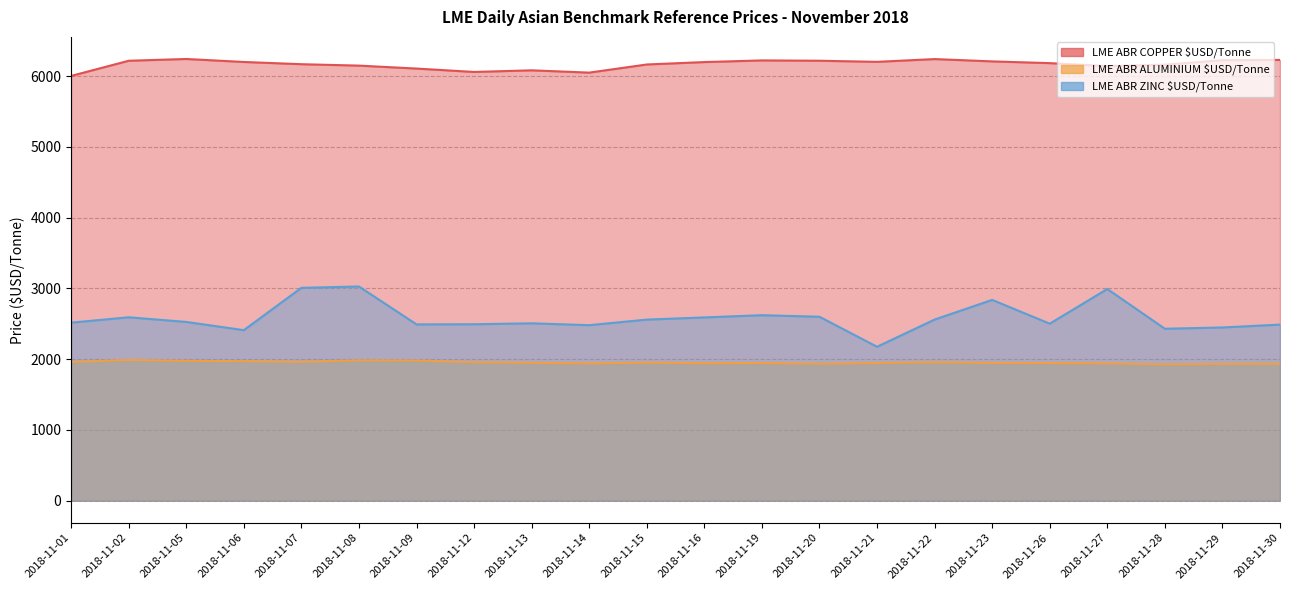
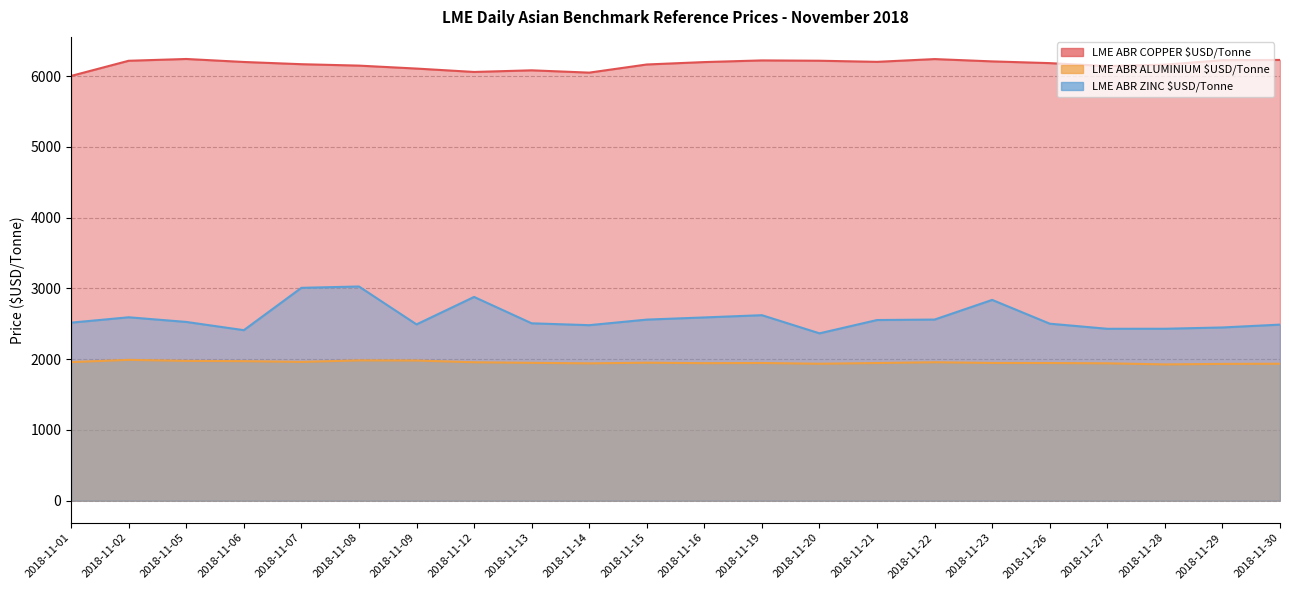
LME ABR ZINC $USD/Tonne, 2018-11-12: 2500 -> 2900
LME ABR ZINC $USD/Tonne, 2018-11-20: 2600 -> 2400
LME ABR ZINC $USD/Tonne, 2018-11-21: 2200 -> 2600
LME ABR ZINC $USD/Tonne, 2018-11-27: 3000 -> 2400
